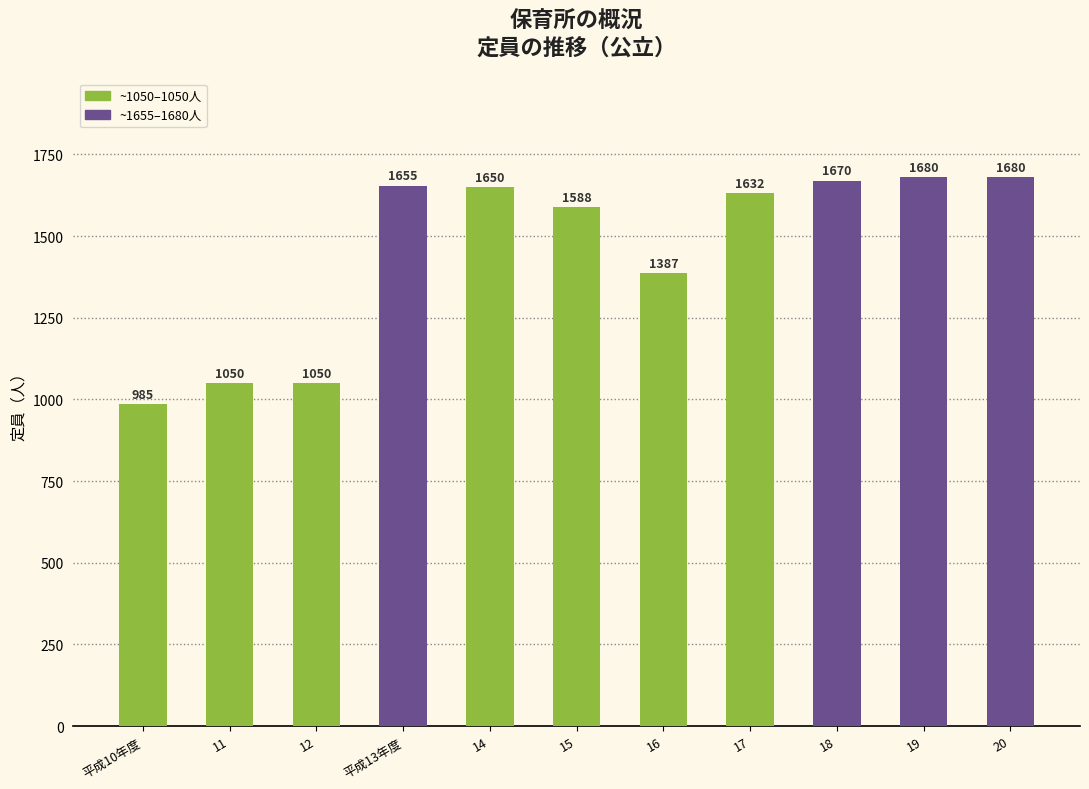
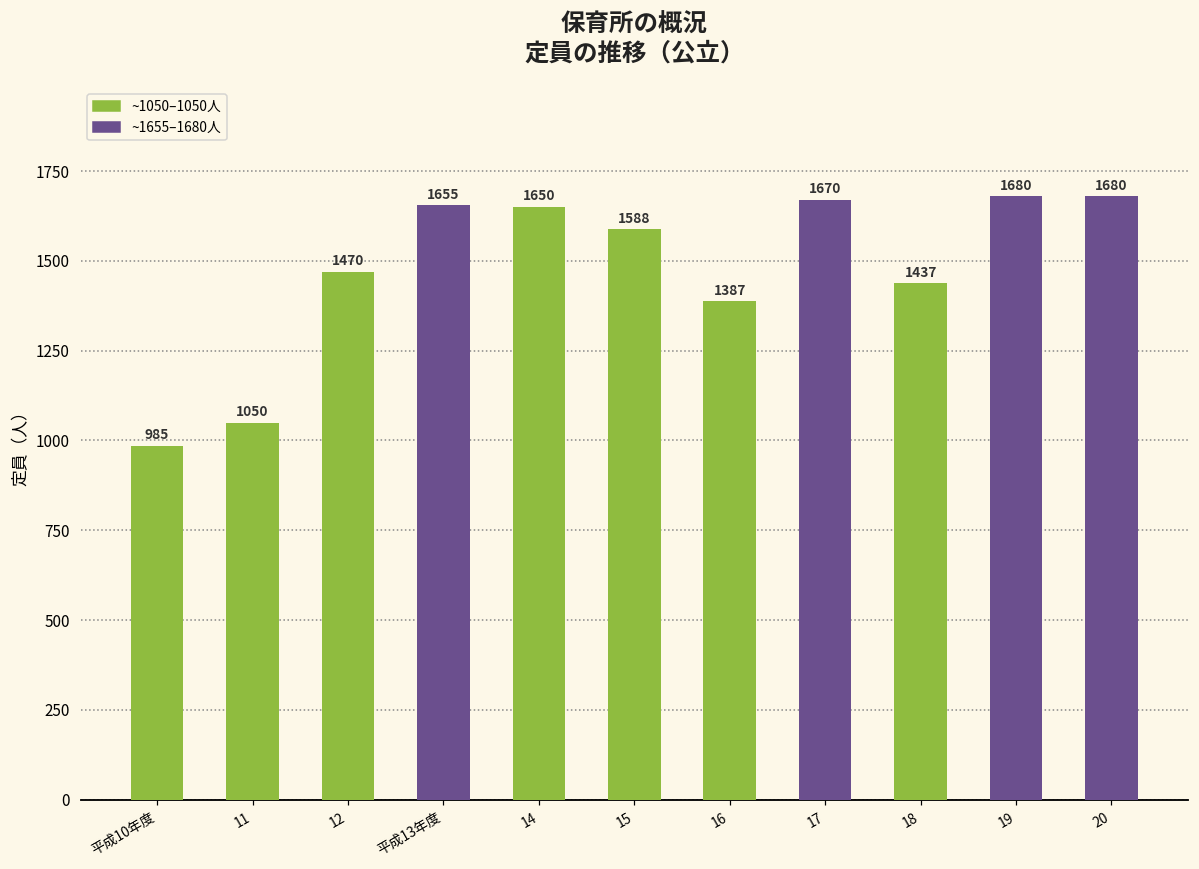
12: 1050 -> 1470
17: 1632 -> 1670
18: 1670 -> 1437
